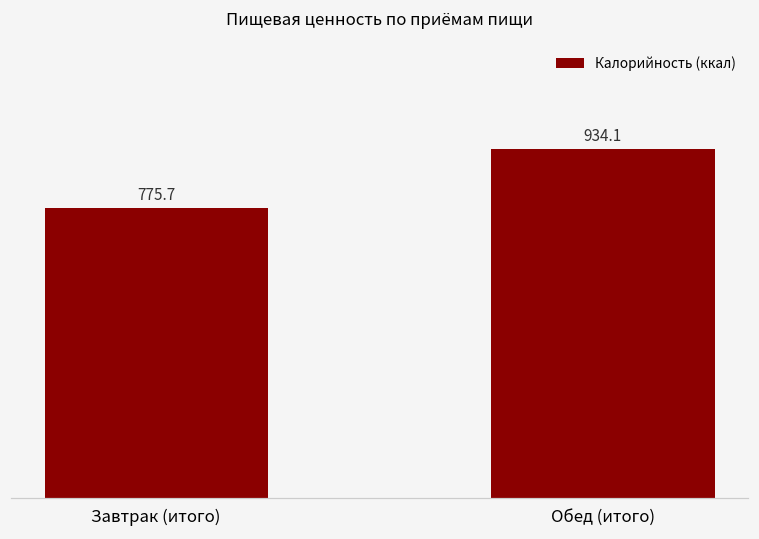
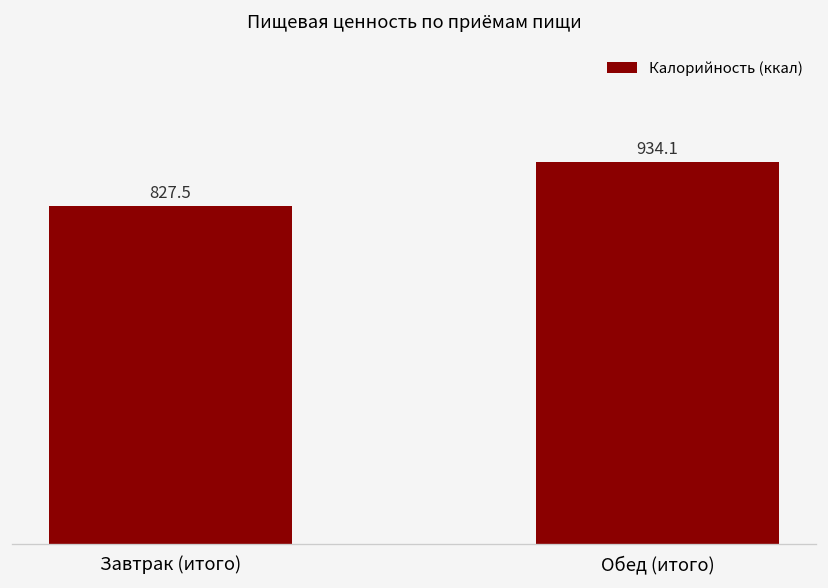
Завтрак (итого): 775.7 -> 827.5
